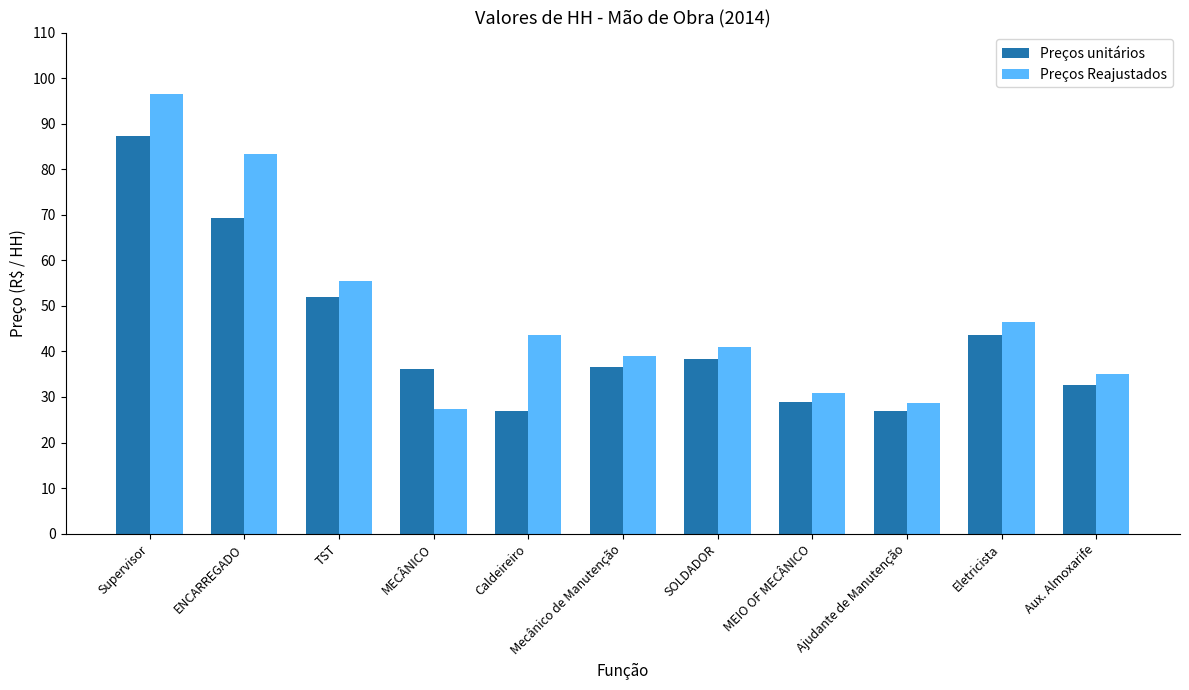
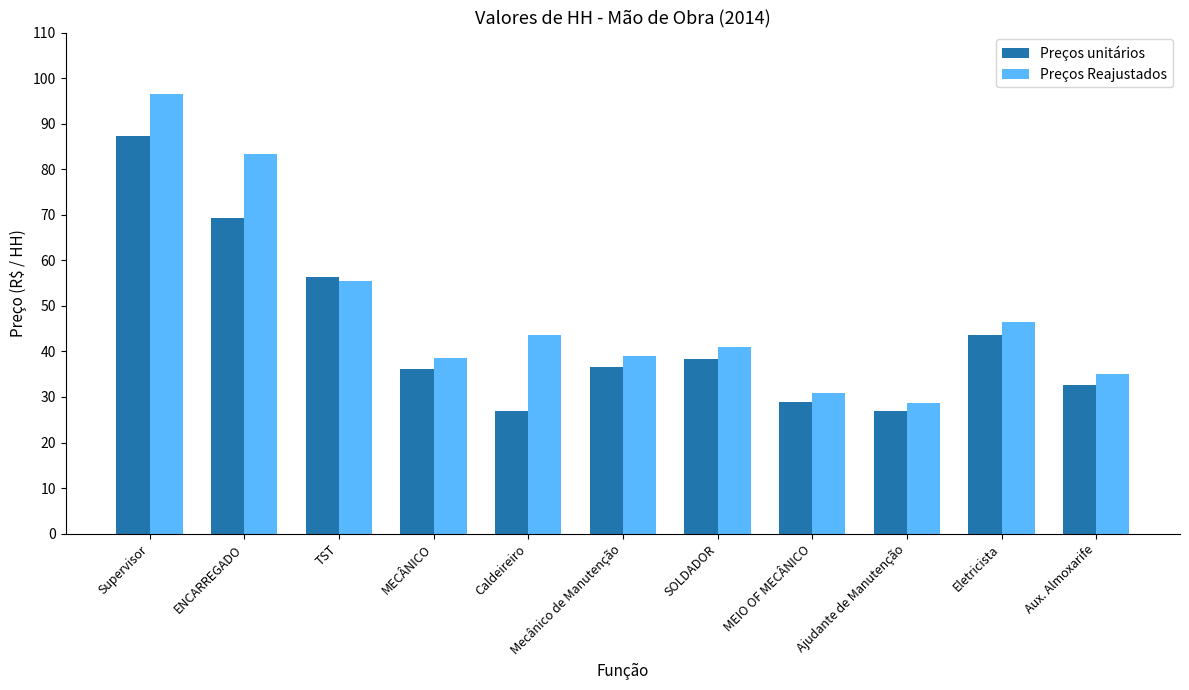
Preços unitários, TST: 52 -> 56
Preços Reajustados, MECÂNICO: 27 -> 39
